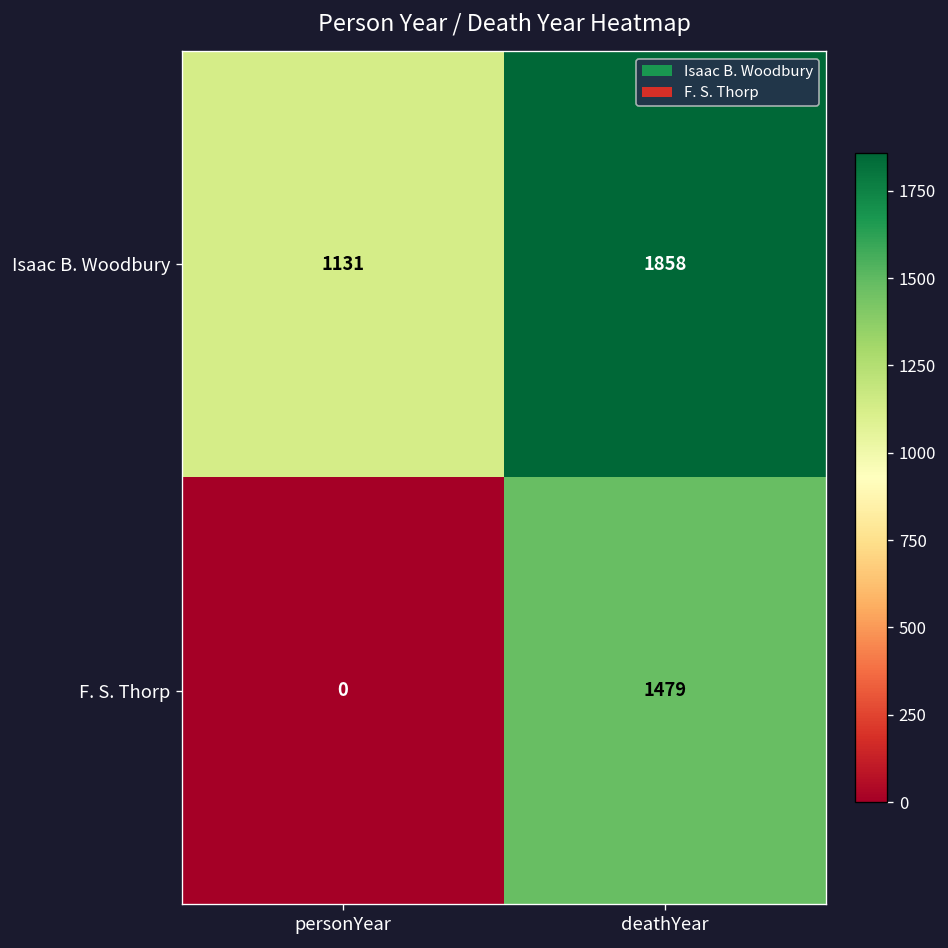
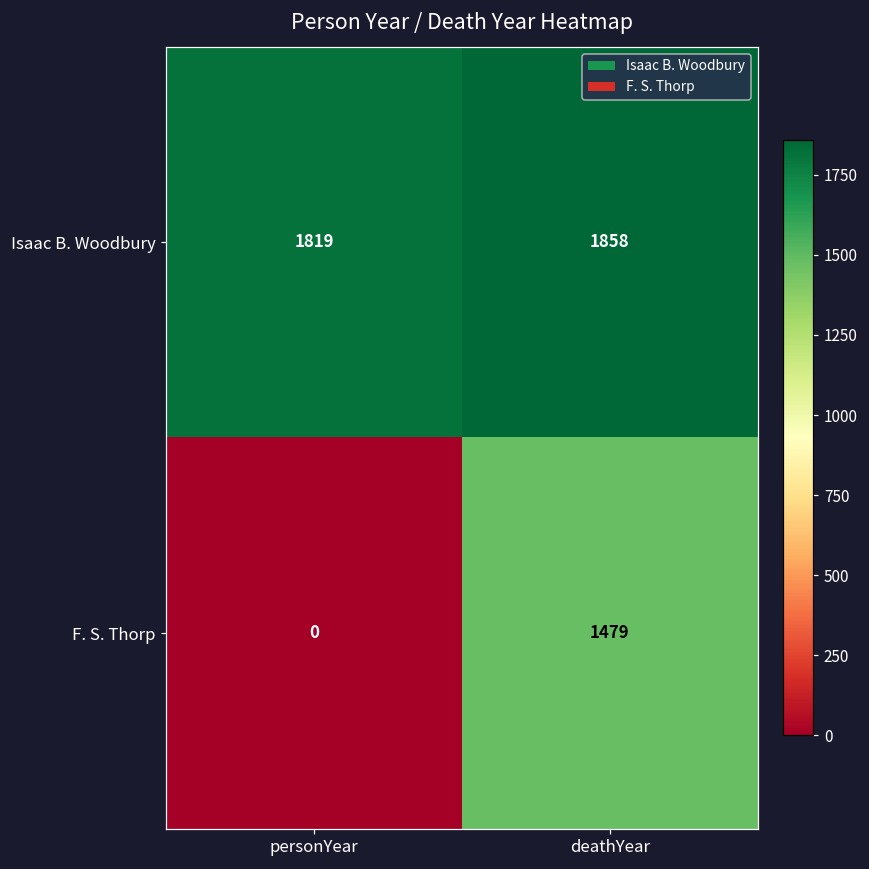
Isaac B. Woodbury, personYear: 1131 -> 1819
